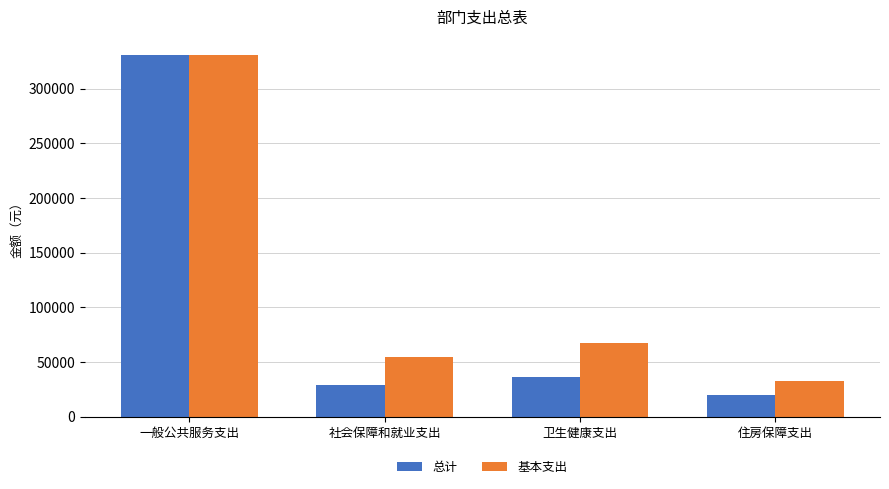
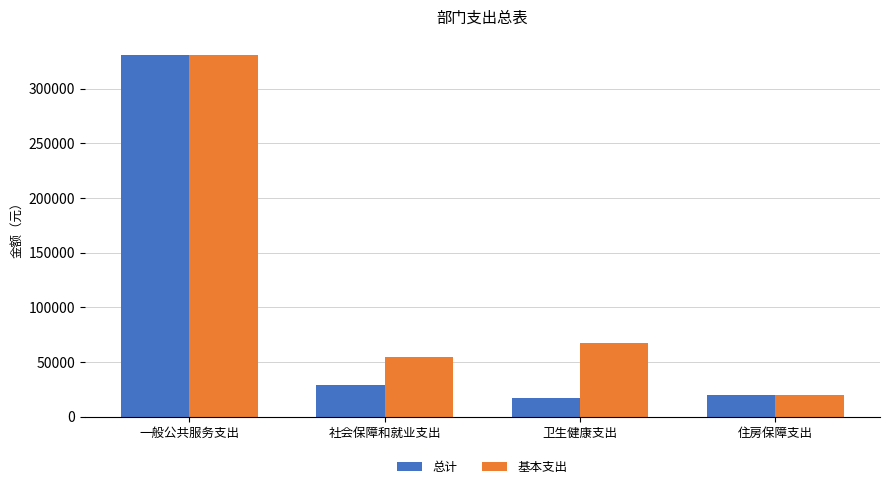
总计, 卫生健康支出: 36000 -> 17000
基本支出, 住房保障支出: 33000 -> 20000
